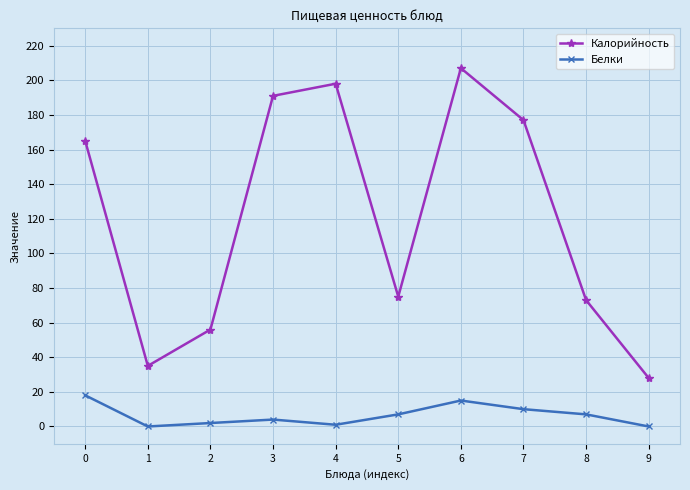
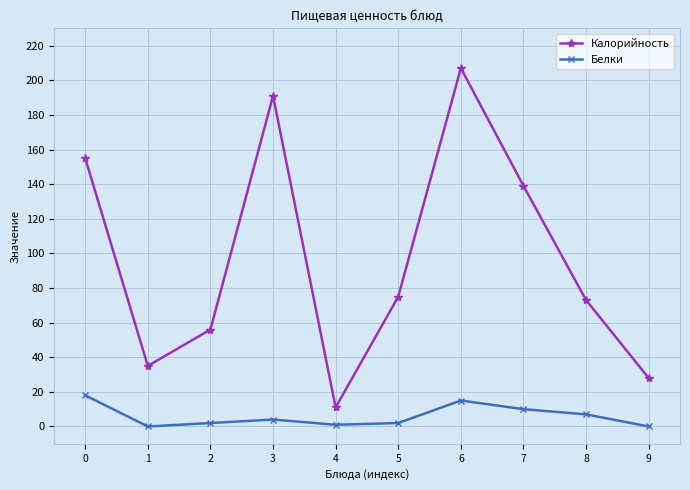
Калорийность, 0: 165 -> 155
Калорийность, 4: 198 -> 11
Белки, 5: 7 -> 2
Калорийность, 7: 177 -> 139
